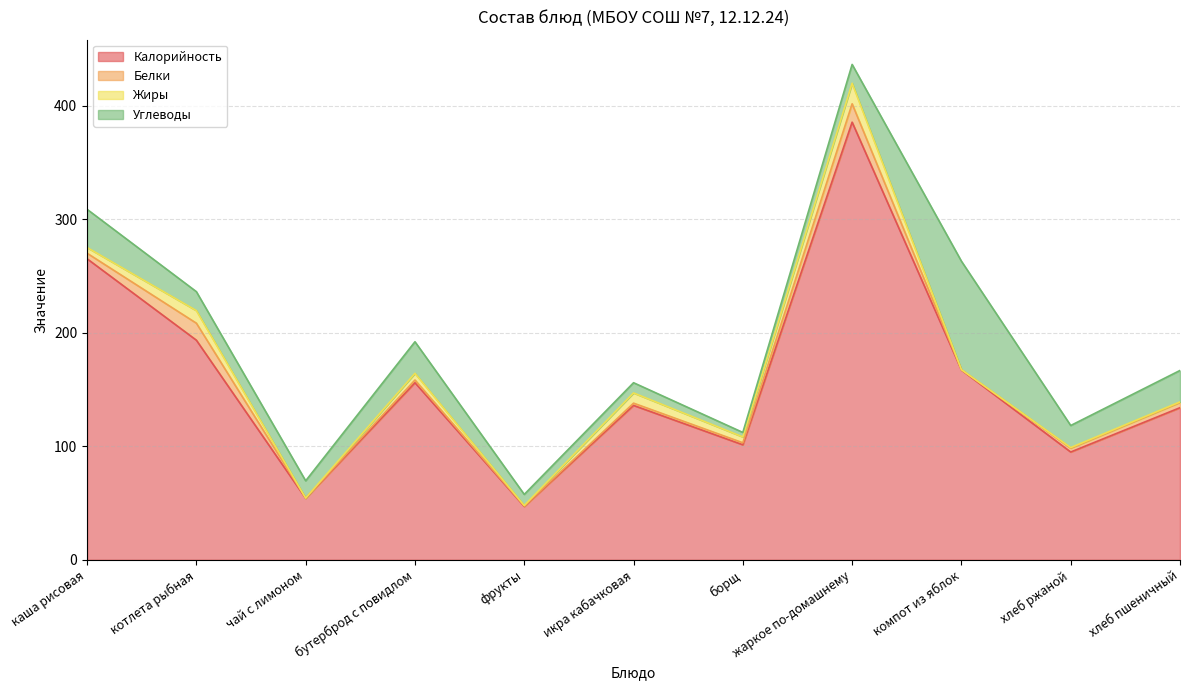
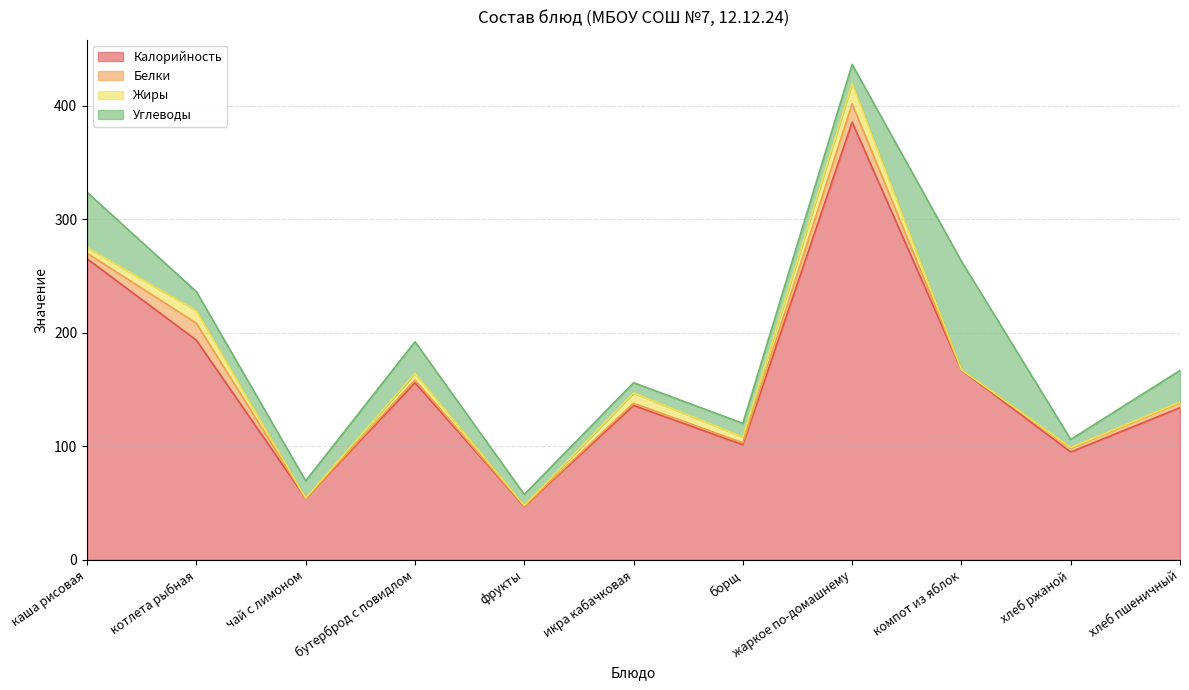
Углеводы, каша рисовая: 34 -> 49
Углеводы, борщ: 4 -> 12
Углеводы, хлеб ржаной: 19 -> 7
